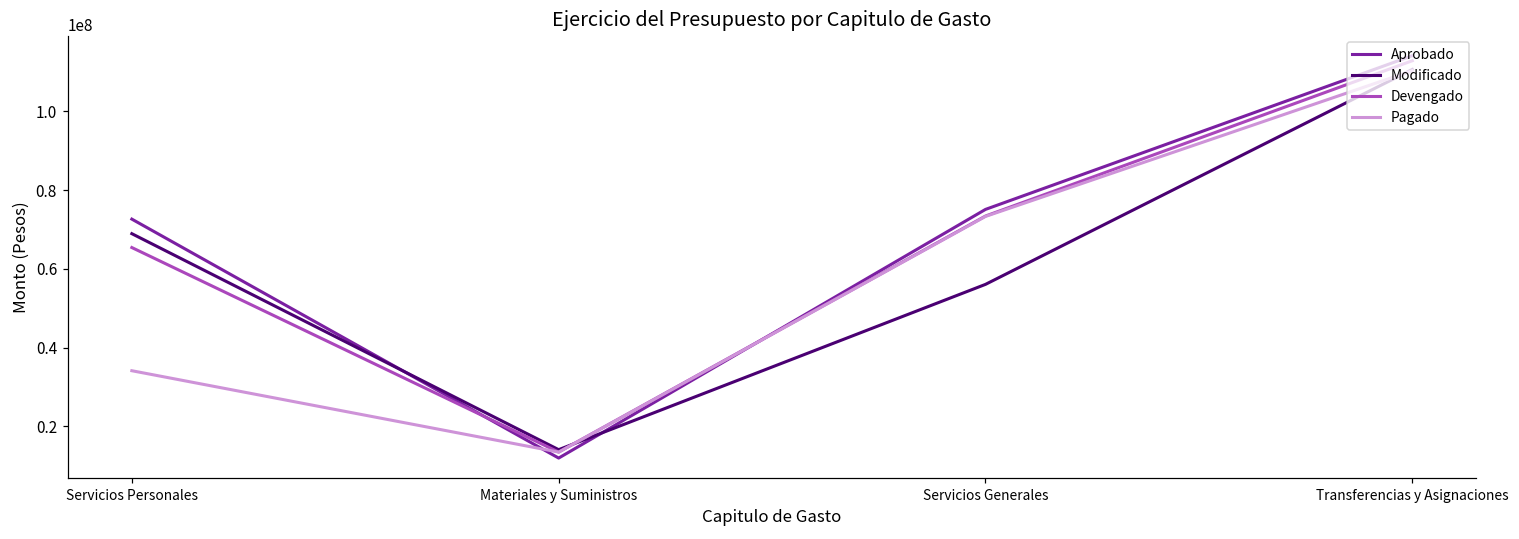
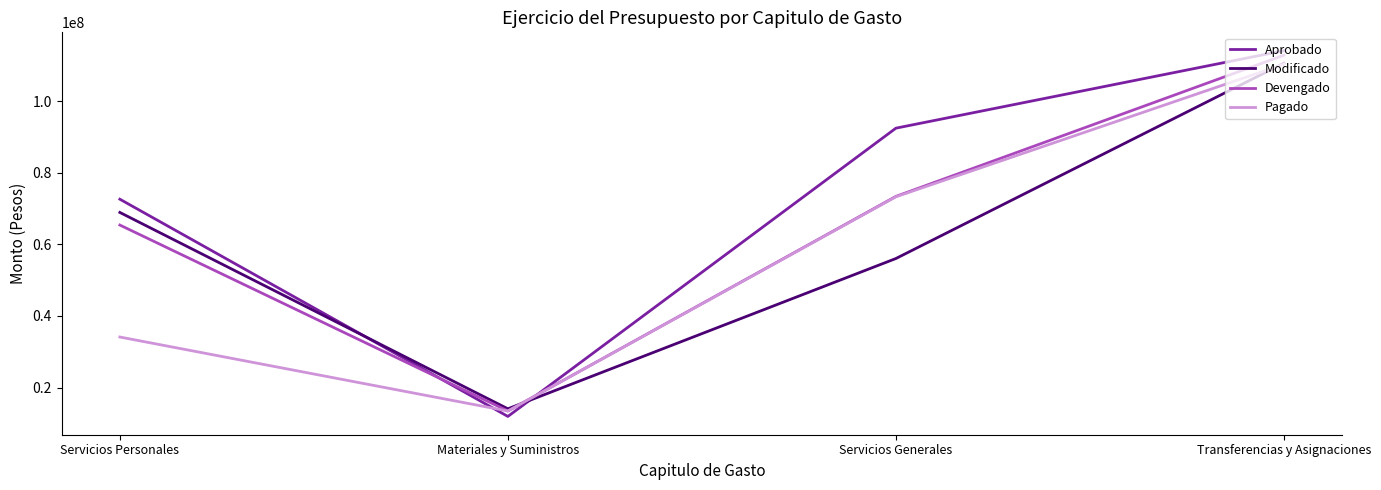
Aprobado, Servicios Generales: 75000000 -> 92000000
